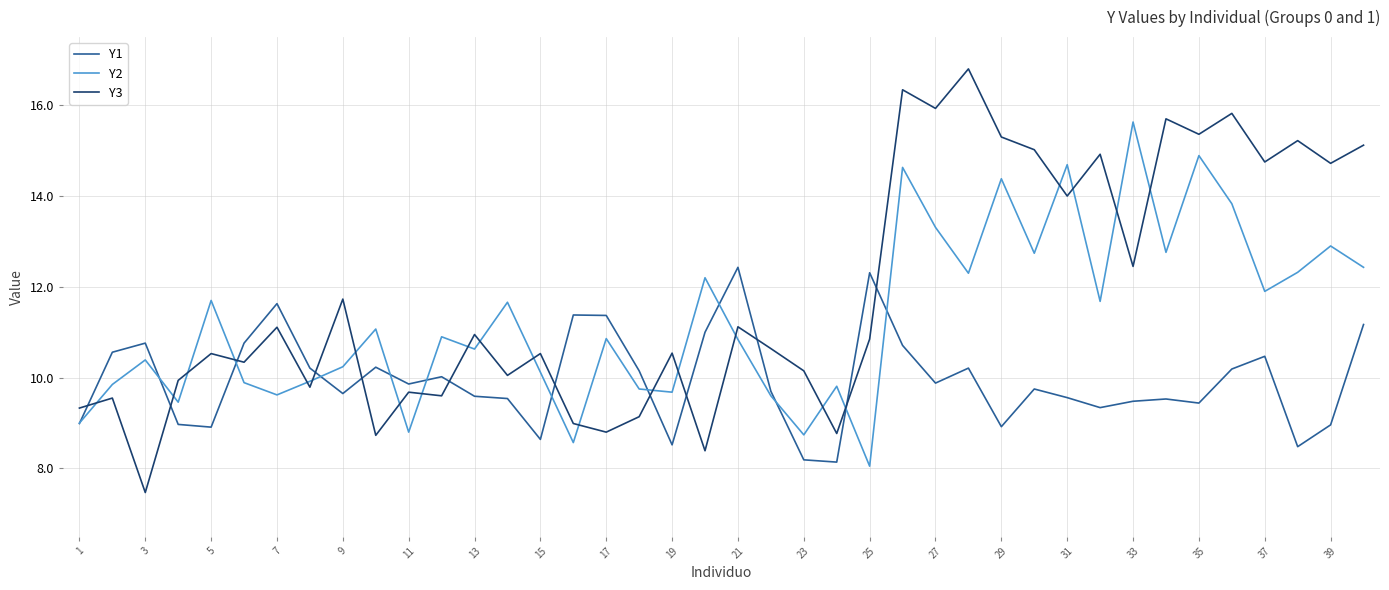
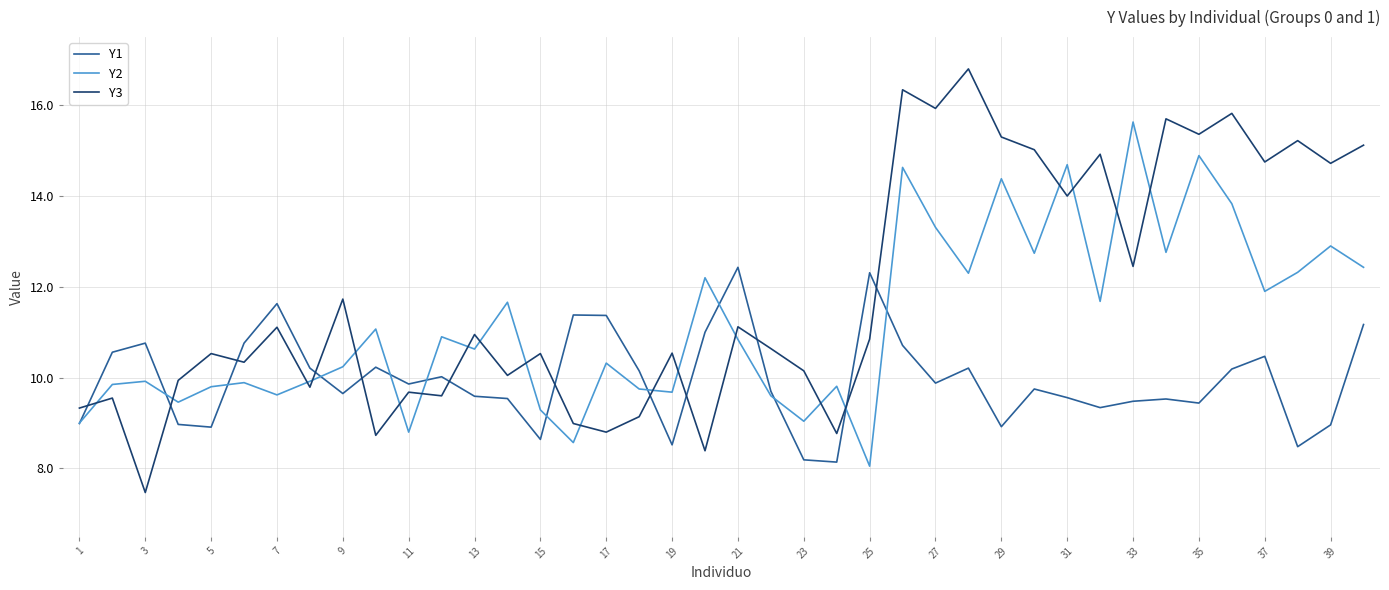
Y2, 3: 10.4 -> 9.9
Y2, 5: 11.7 -> 9.8
Y2, 15: 10.1 -> 9.3
Y2, 17: 10.9 -> 10.3
Y2, 23: 8.7 -> 9.0
